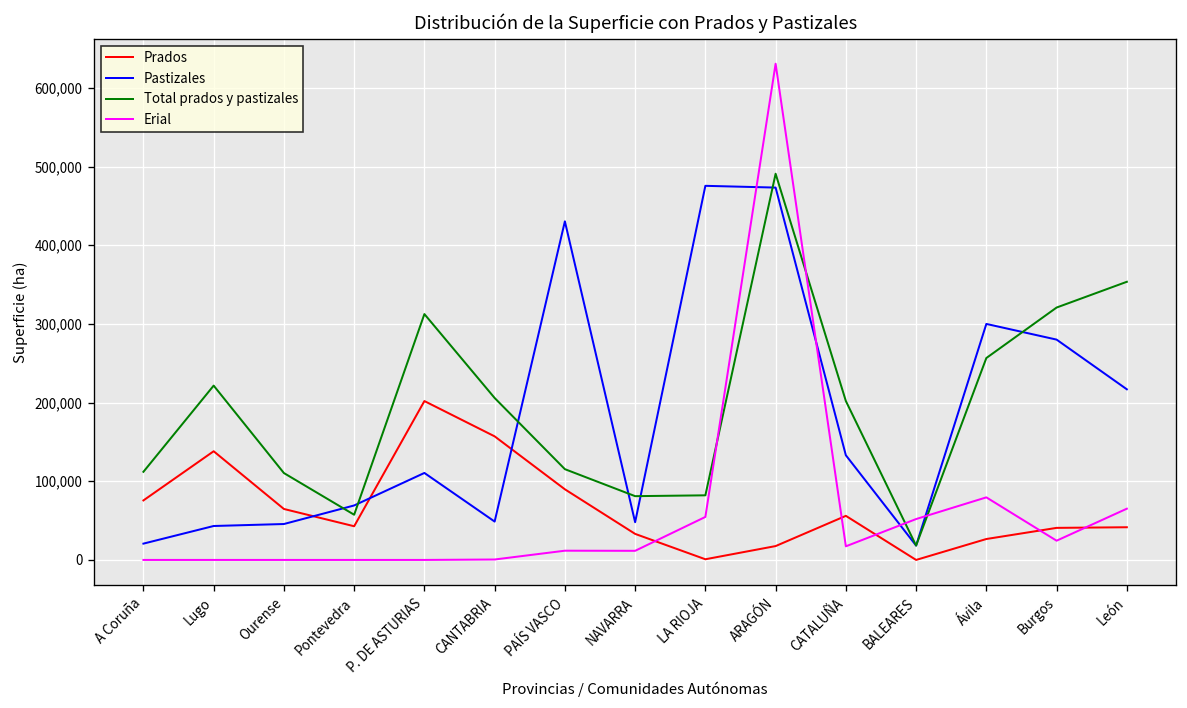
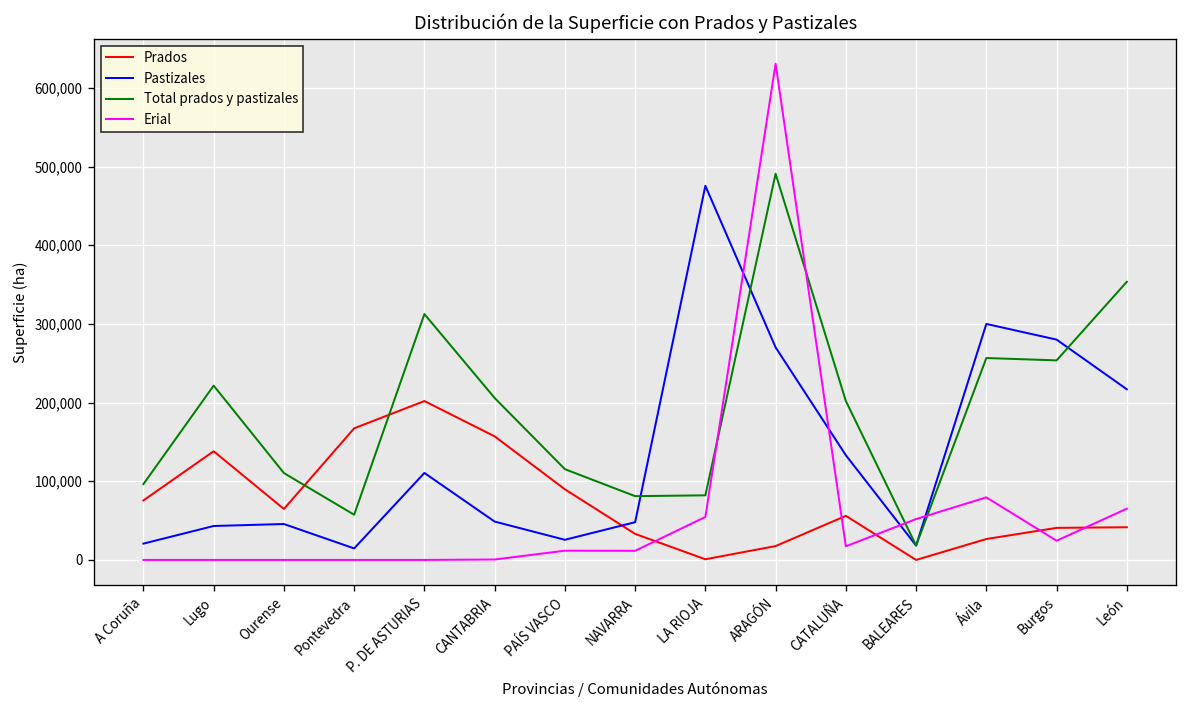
Total prados y pastizales, A Coruña: 110,000 -> 100,000
Prados, Pontevedra: 40,000 -> 170,000
Pastizales, Pontevedra: 70,000 -> 10,000
Pastizales, PAÍS VASCO: 430,000 -> 30,000
Pastizales, ARAGÓN: 470,000 -> 270,000
Total prados y pastizales, Burgos: 320,000 -> 250,000
